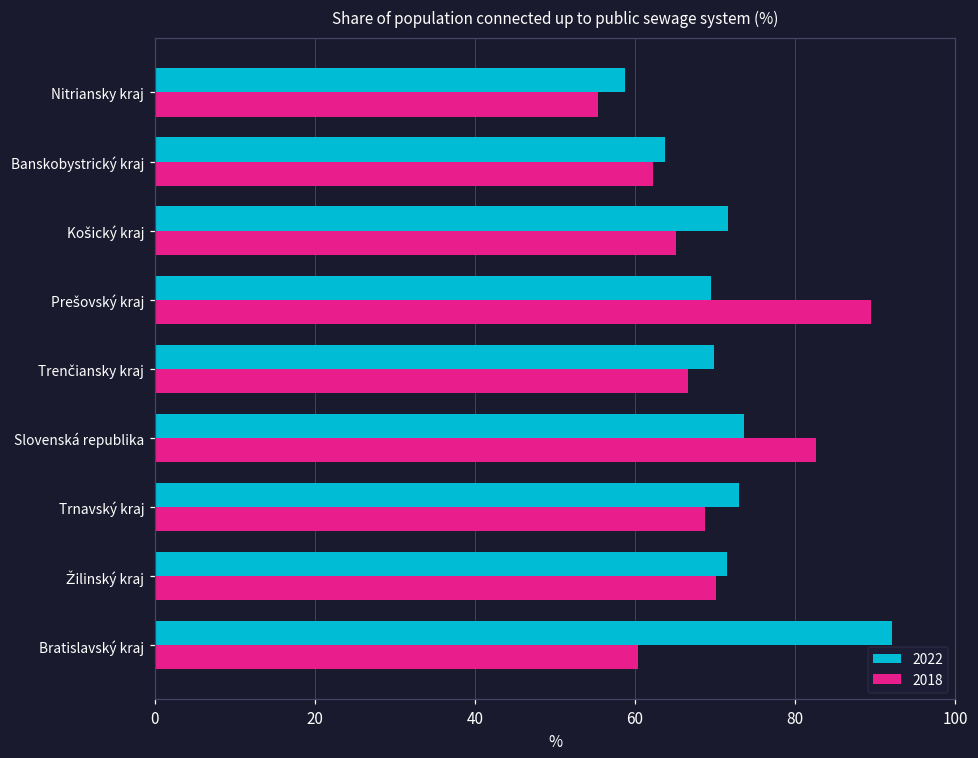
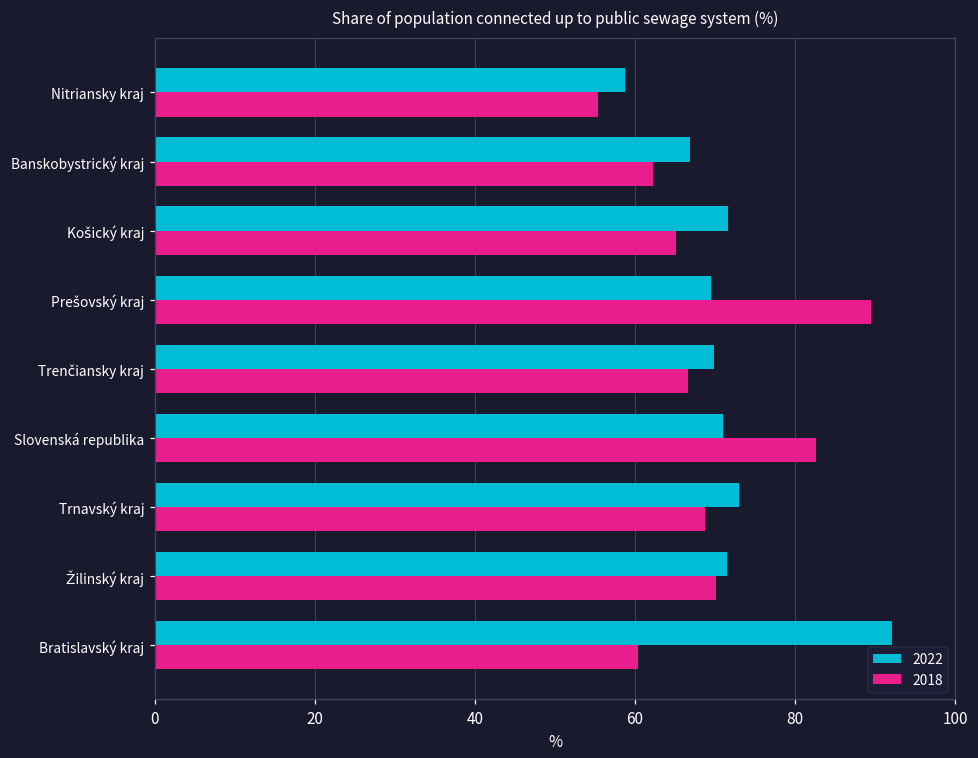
2022, Banskobystrický kraj: 64 -> 67
2022, Slovenská republika: 74 -> 71
